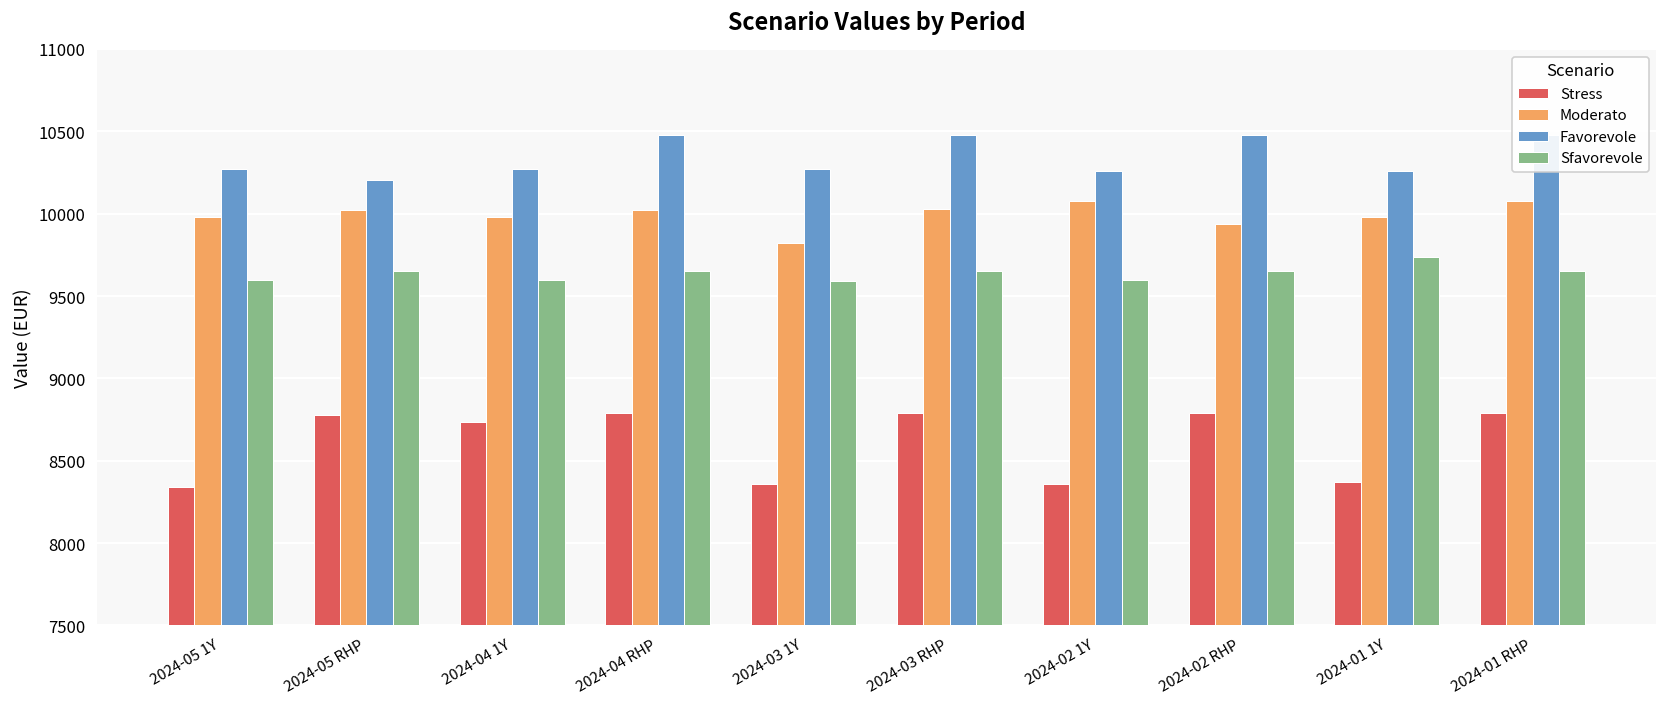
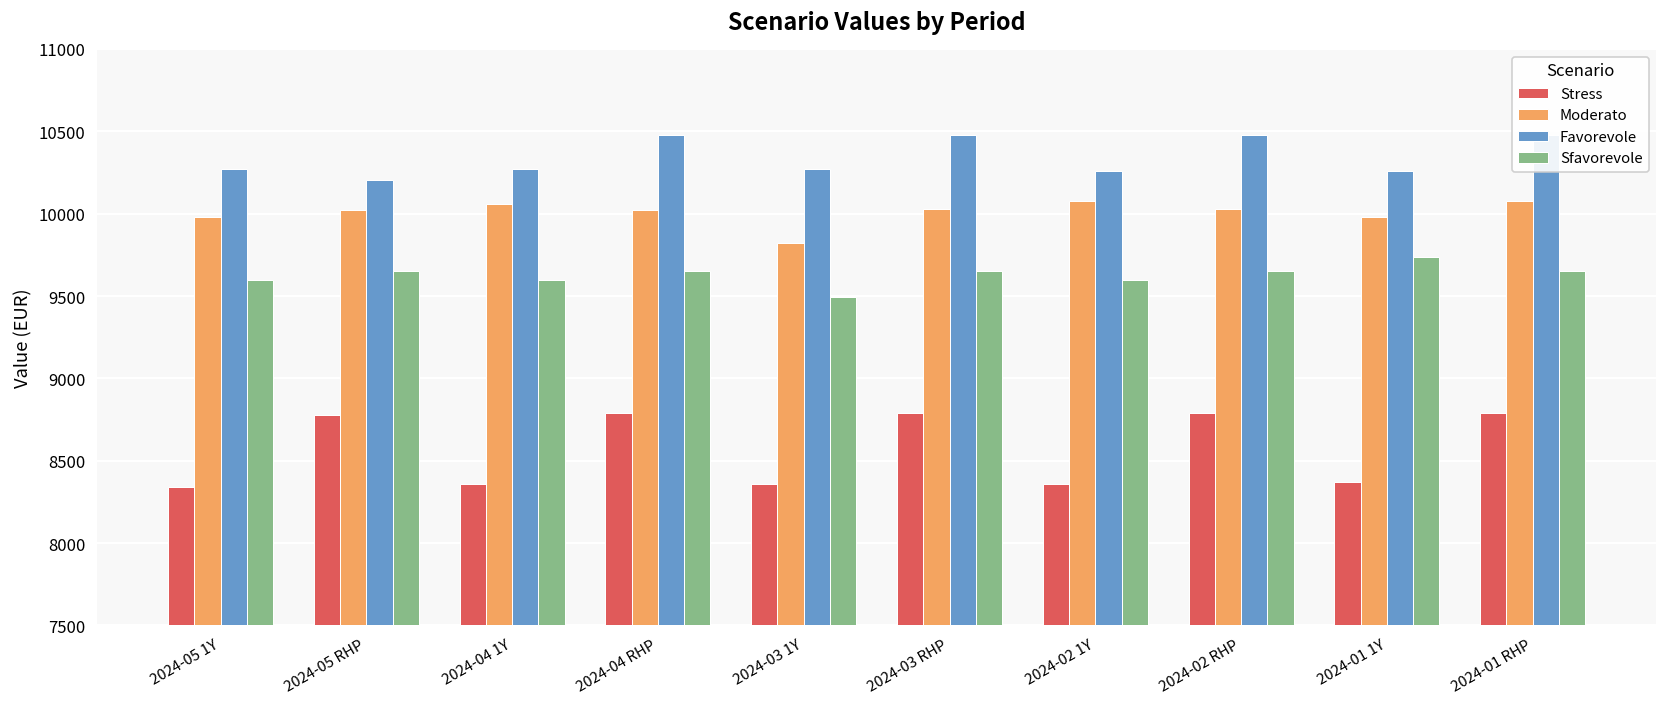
Stress, 2024-04 1Y: 8740 -> 8360
Moderato, 2024-04 1Y: 9980 -> 10060
Sfavorevole, 2024-03 1Y: 9590 -> 9500
Moderato, 2024-02 RHP: 9940 -> 10030
